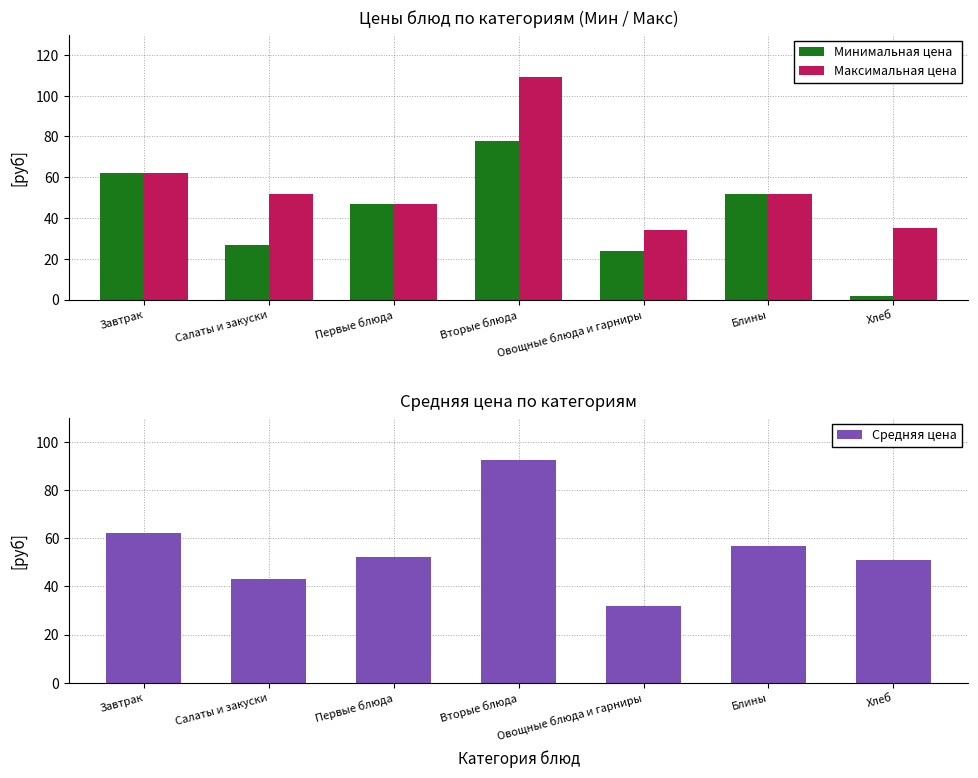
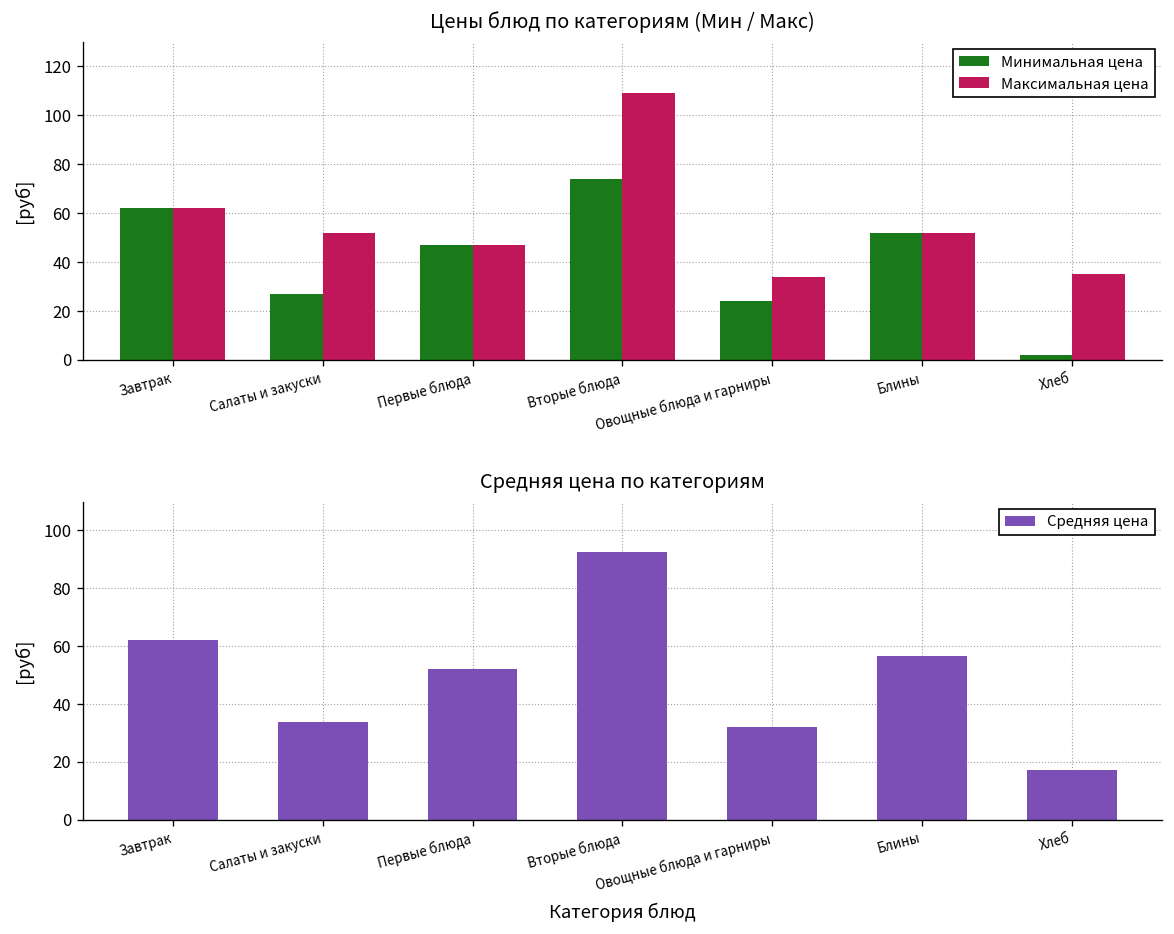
Цены блюд по категориям (Мин / Макс), Минимальная цена, Вторые блюда: 78 -> 74
Средняя цена по категориям, Салаты и закуски: 43 -> 34
Средняя цена по категориям, Хлеб: 51 -> 17
